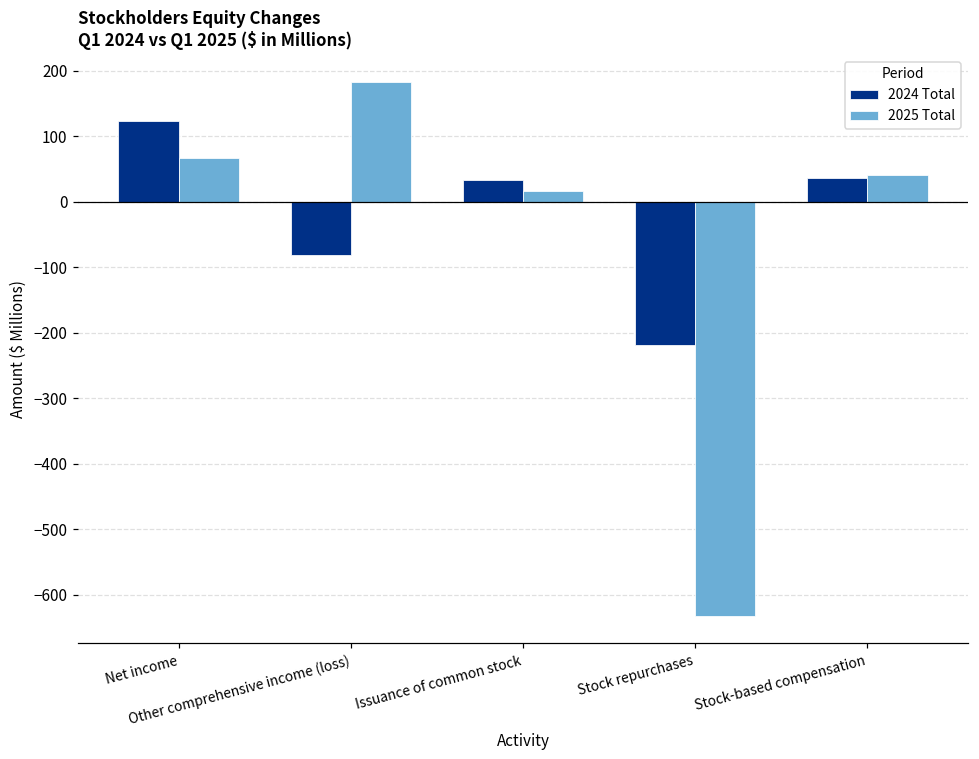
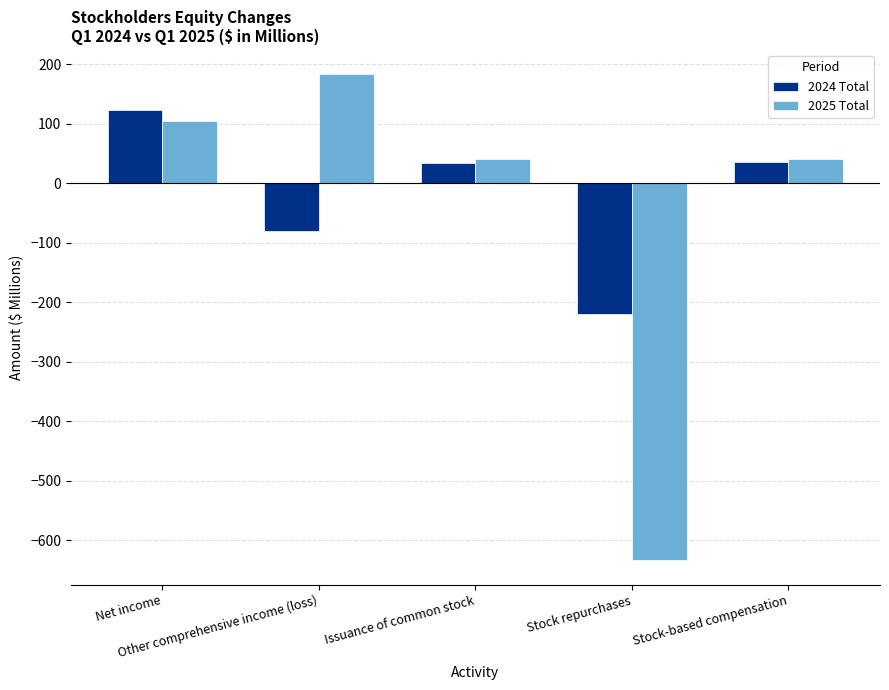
2025 Total, Net income: 70 -> 100
2025 Total, Issuance of common stock: 20 -> 40
